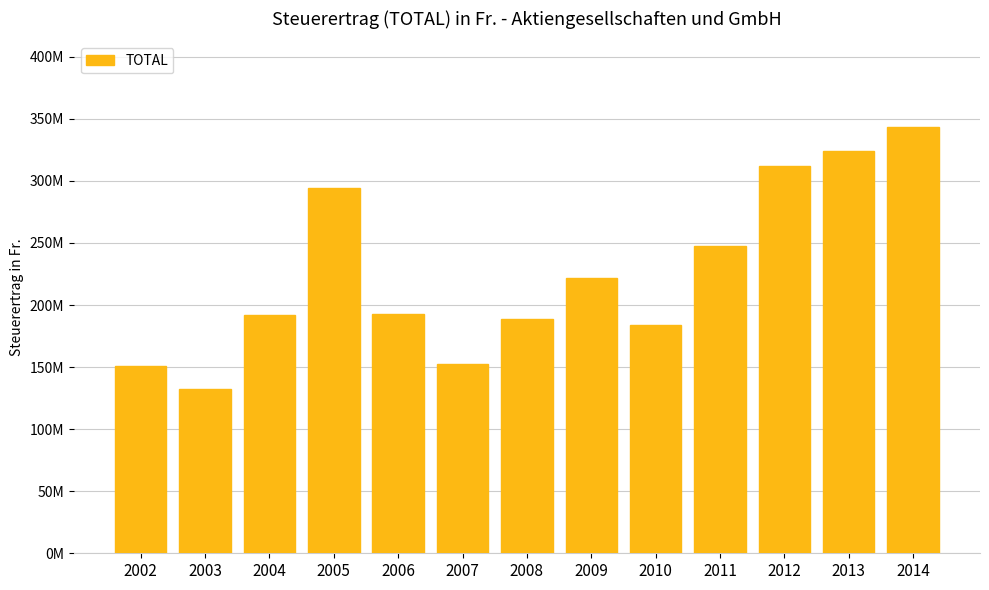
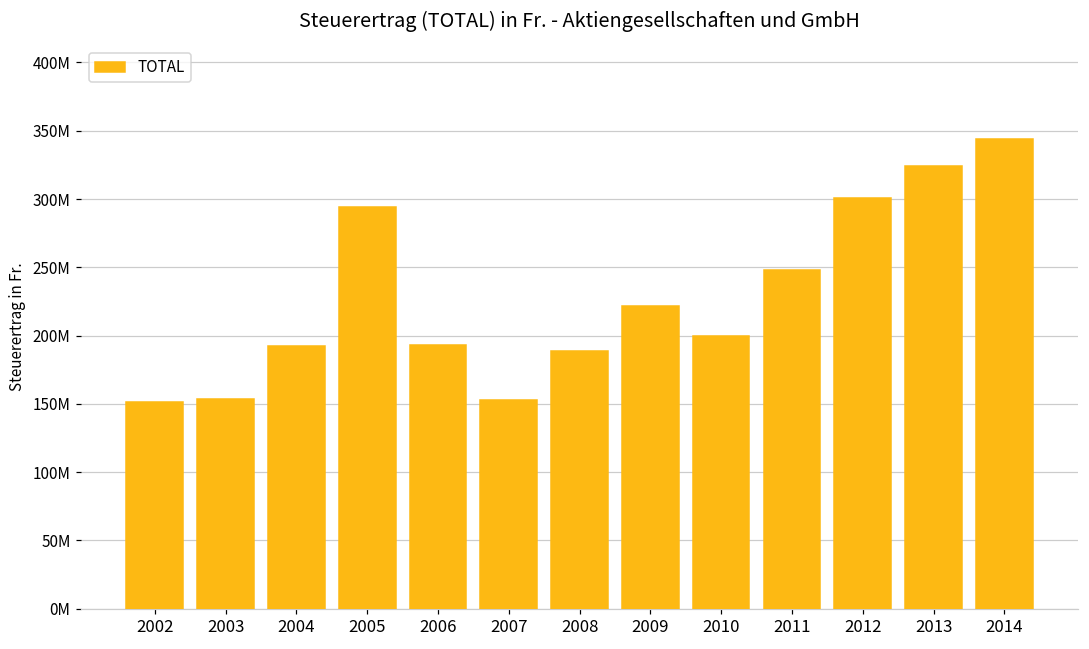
2003: 132000000 -> 154000000
2010: 184000000 -> 200000000
2012: 312000000 -> 301000000
